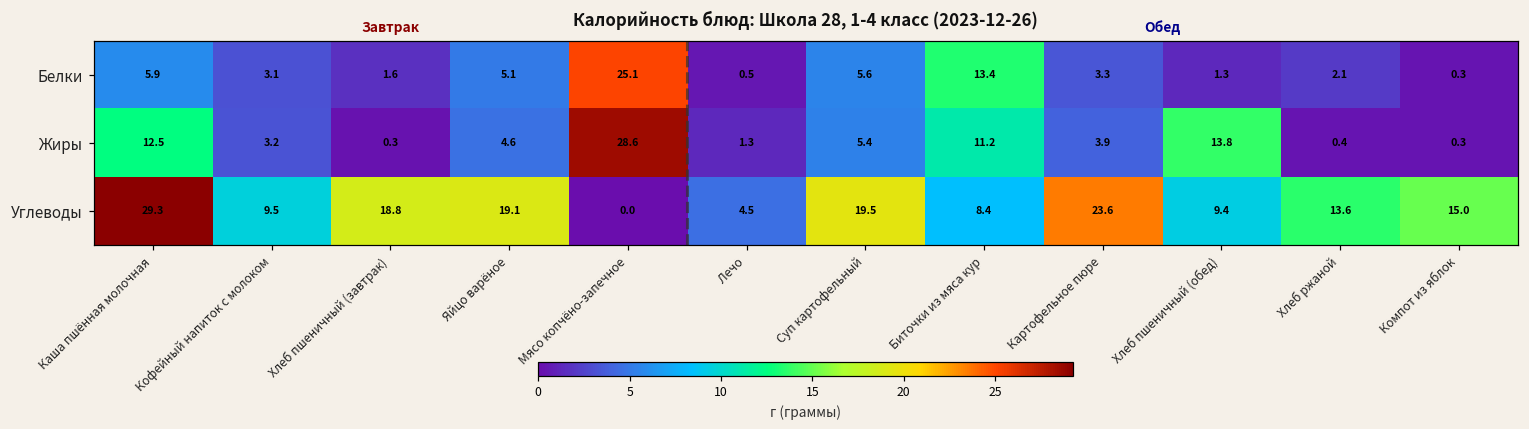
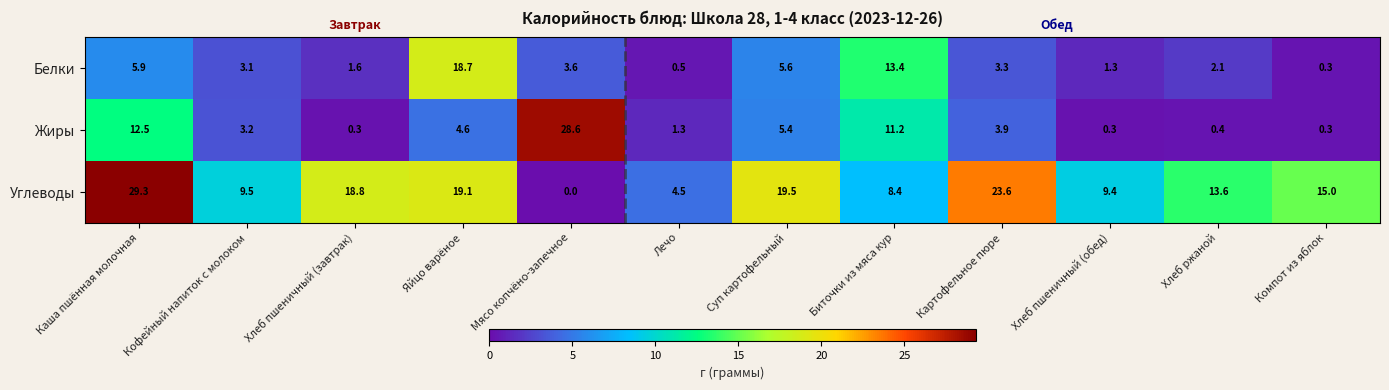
Белки, Яйцо варёное: 5.1 -> 18.7
Белки, Мясо копчёно-запечное: 25.1 -> 3.6
Жиры, Хлеб пшеничный (обед): 13.8 -> 0.3
